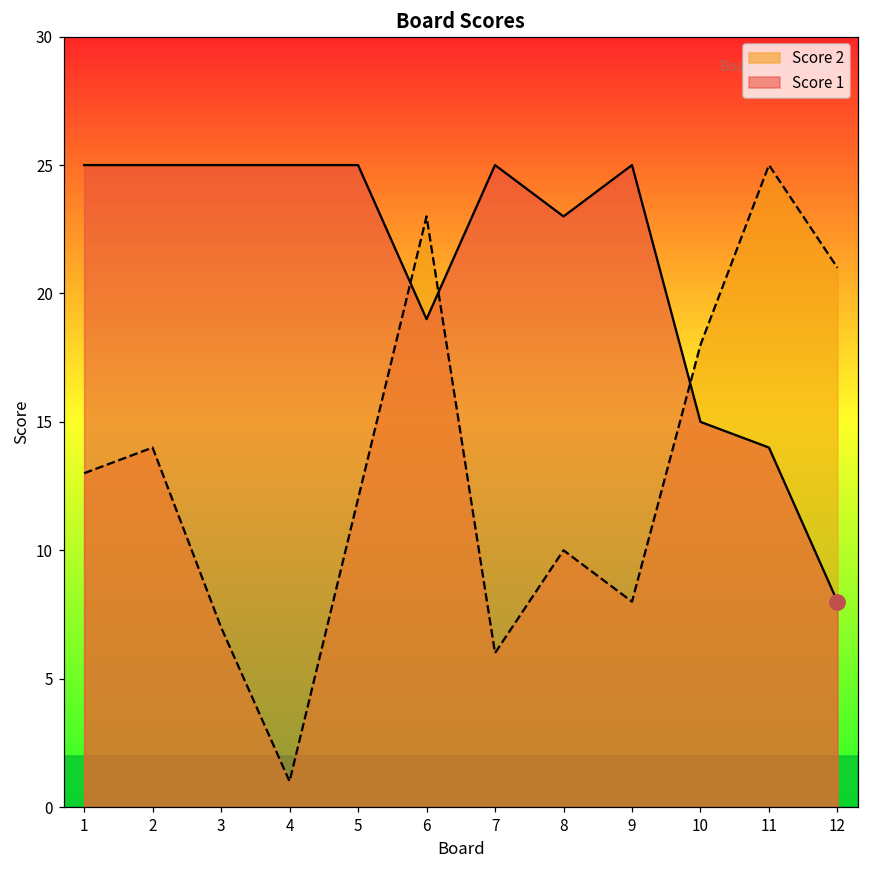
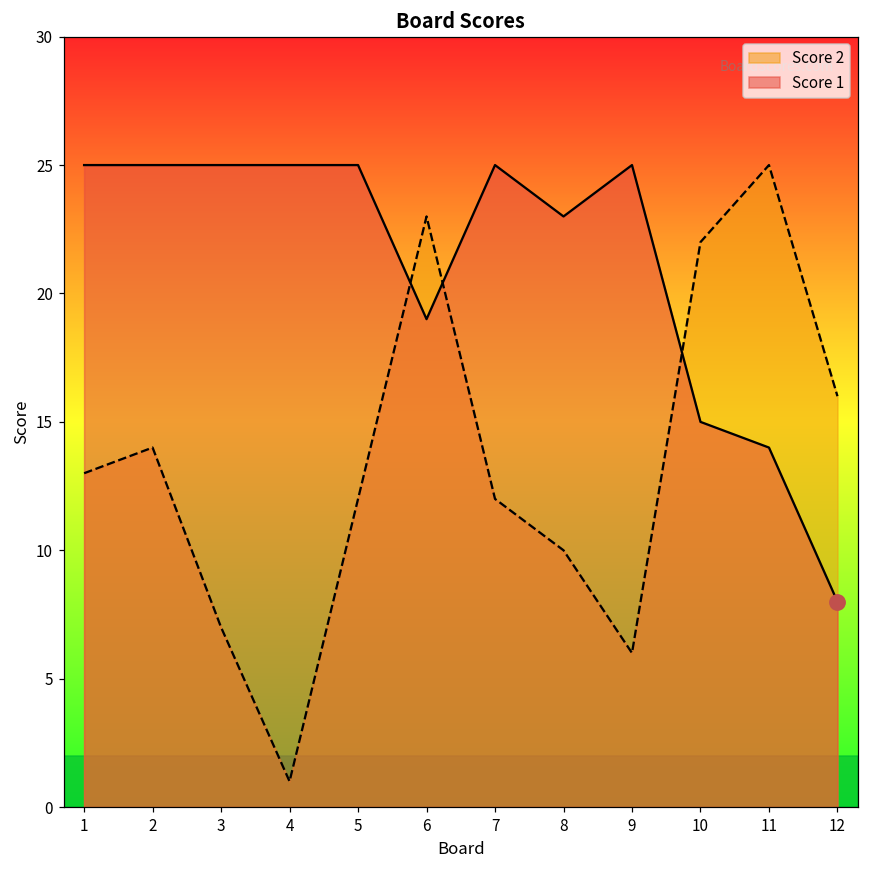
Score 2, 7: 6 -> 12
Score 2, 9: 8 -> 6
Score 2, 10: 18 -> 22
Score 2, 12: 21 -> 16
